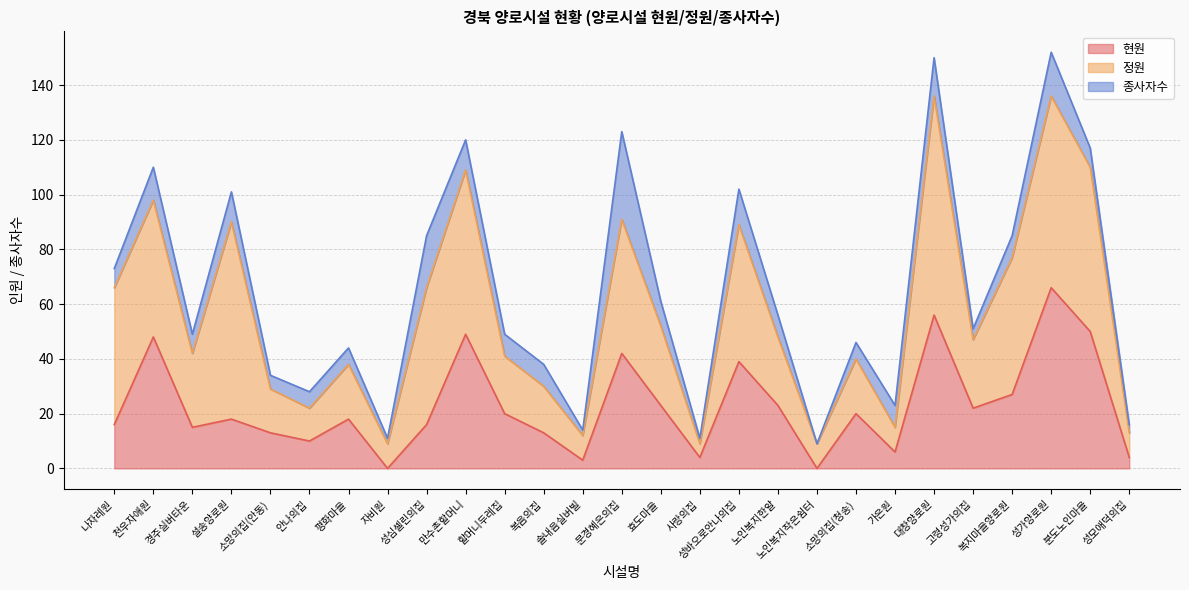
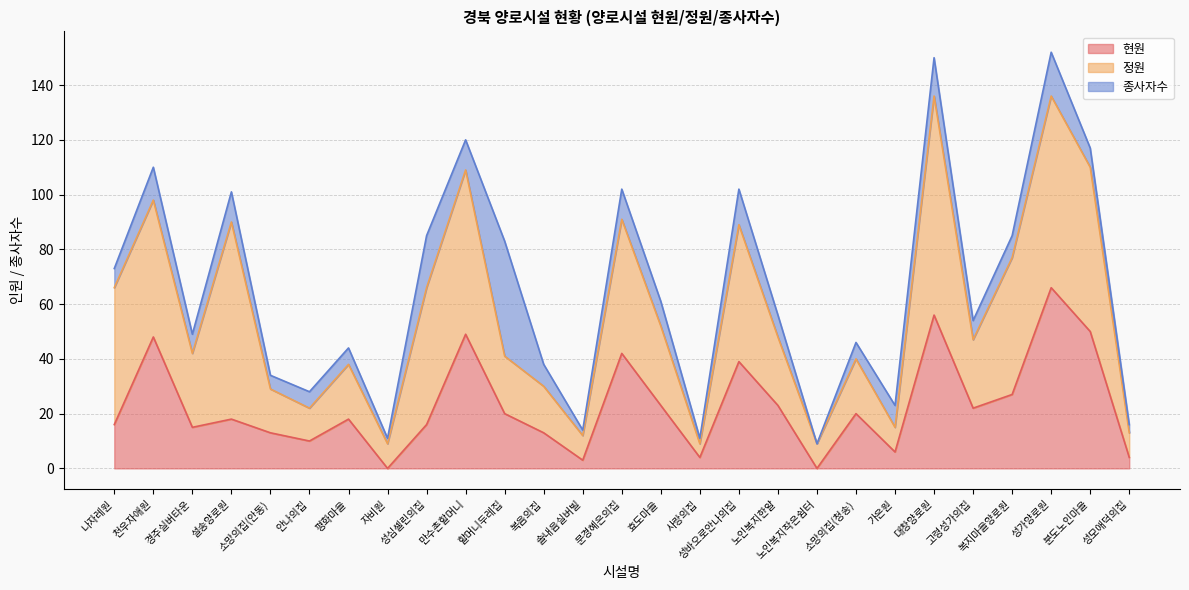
종사자수, 할머니두레집: 8 -> 42
종사자수, 문경혜은의집: 32 -> 11
종사자수, 고령성가의집: 4 -> 7
